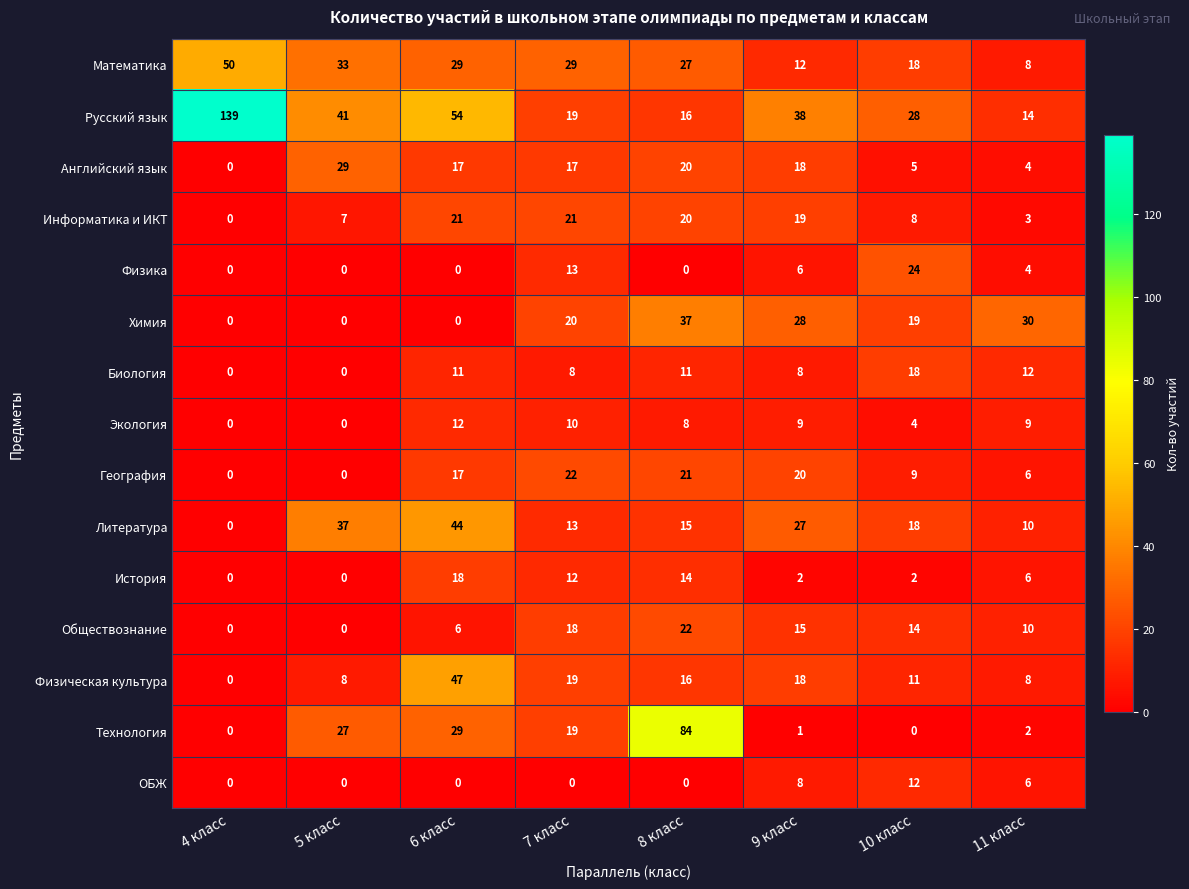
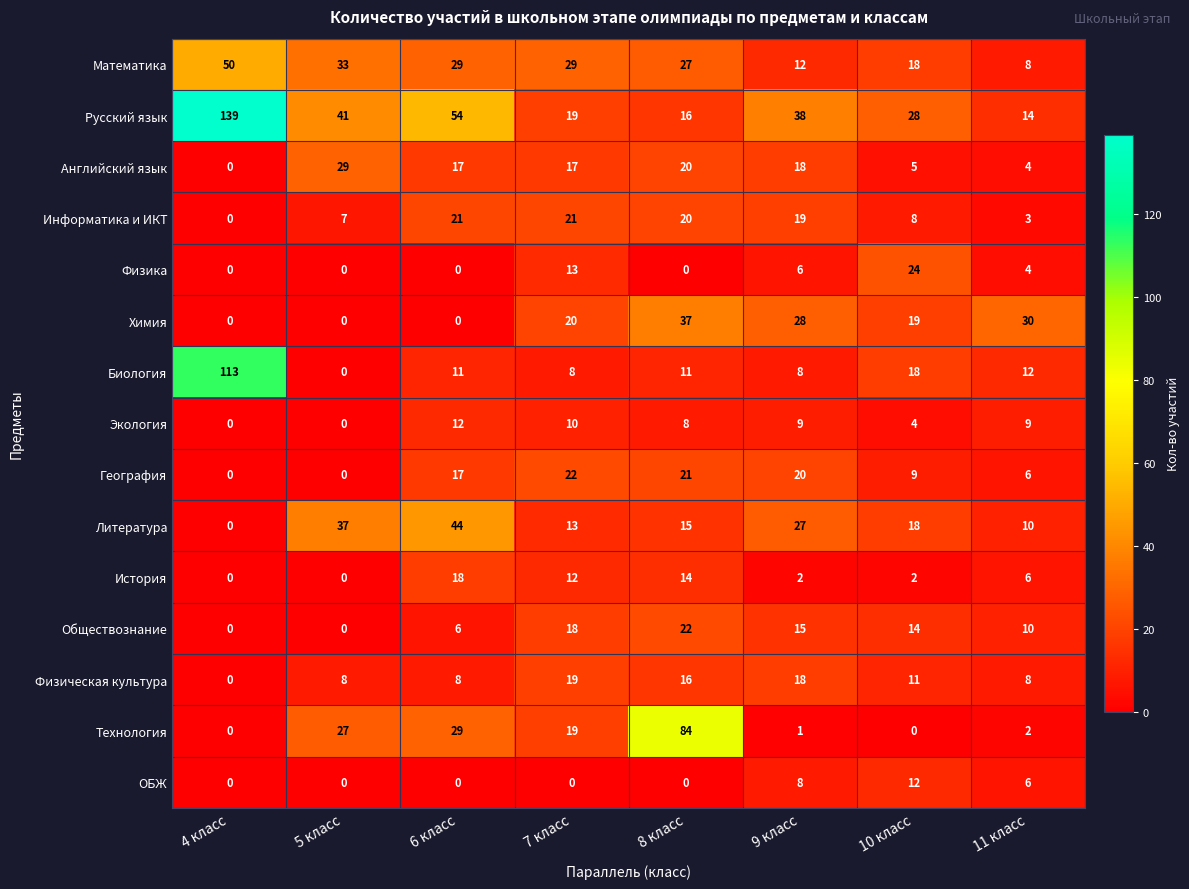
Биология, 4 класс: 0 -> 113
Физическая культура, 6 класс: 47 -> 8
